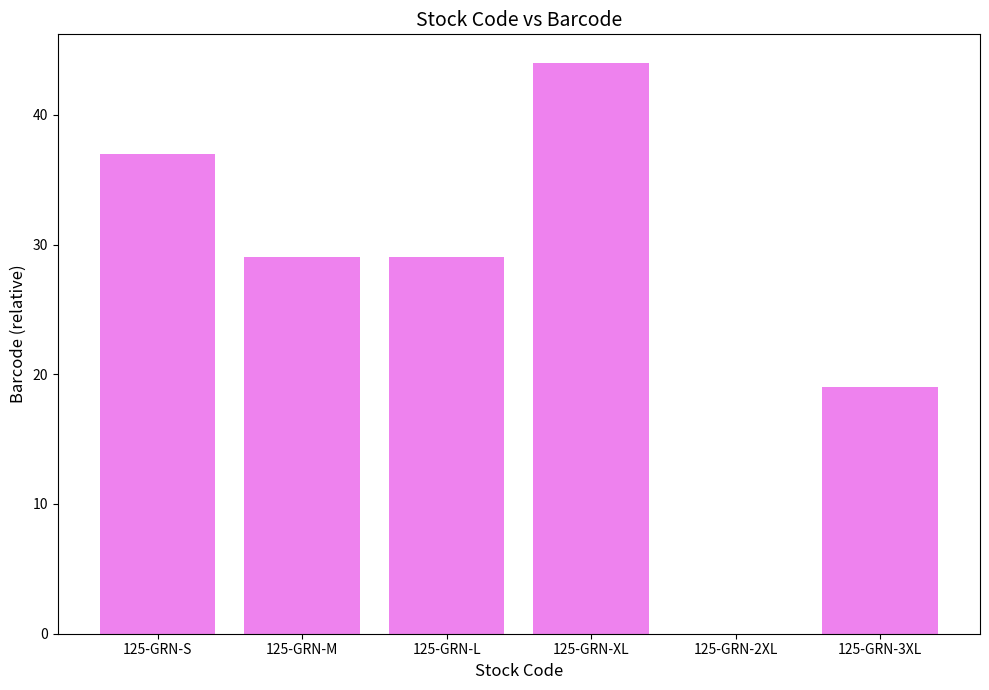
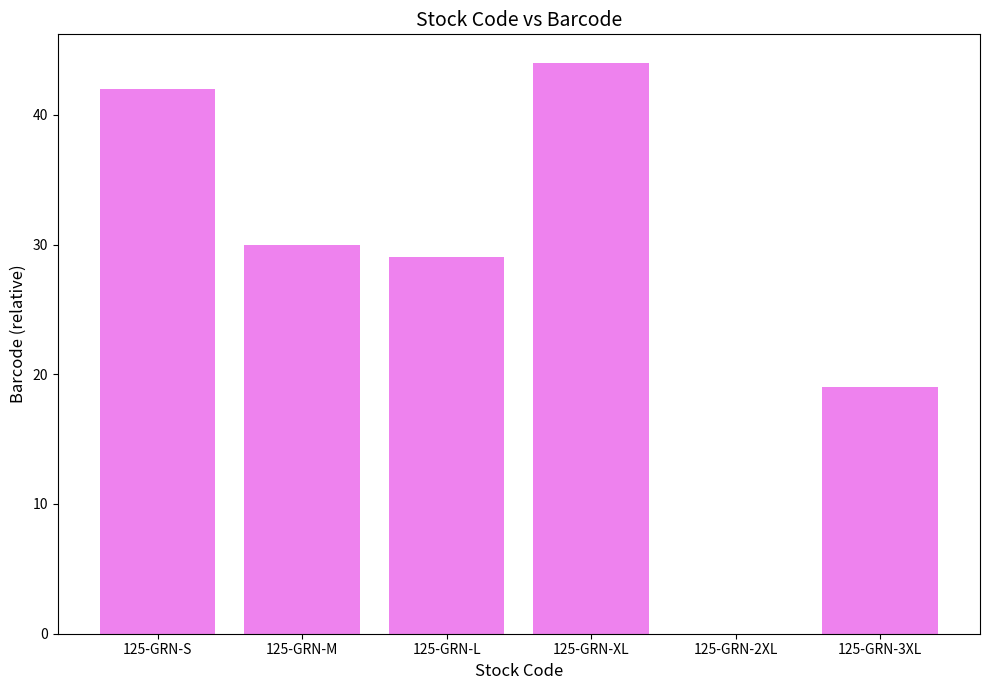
125-GRN-S: 37.0 -> 42.0
125-GRN-M: 29.0 -> 30.0
